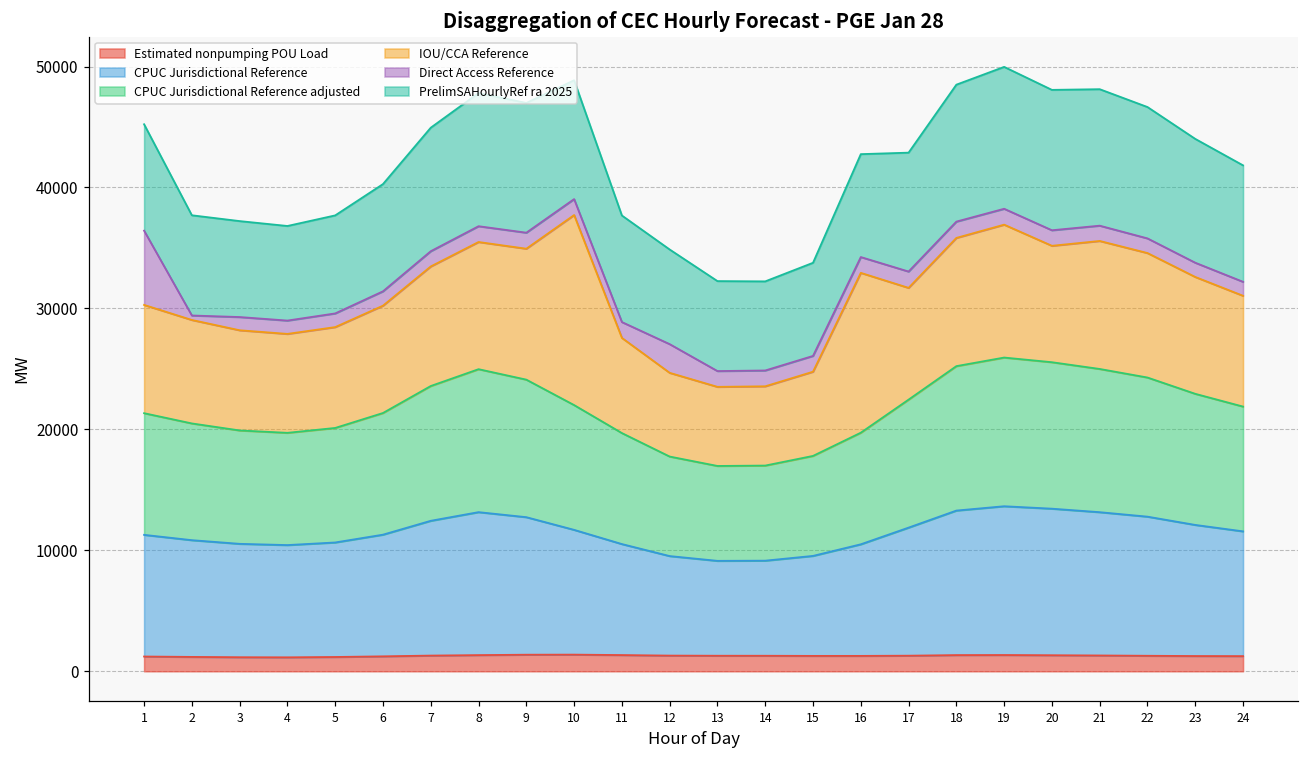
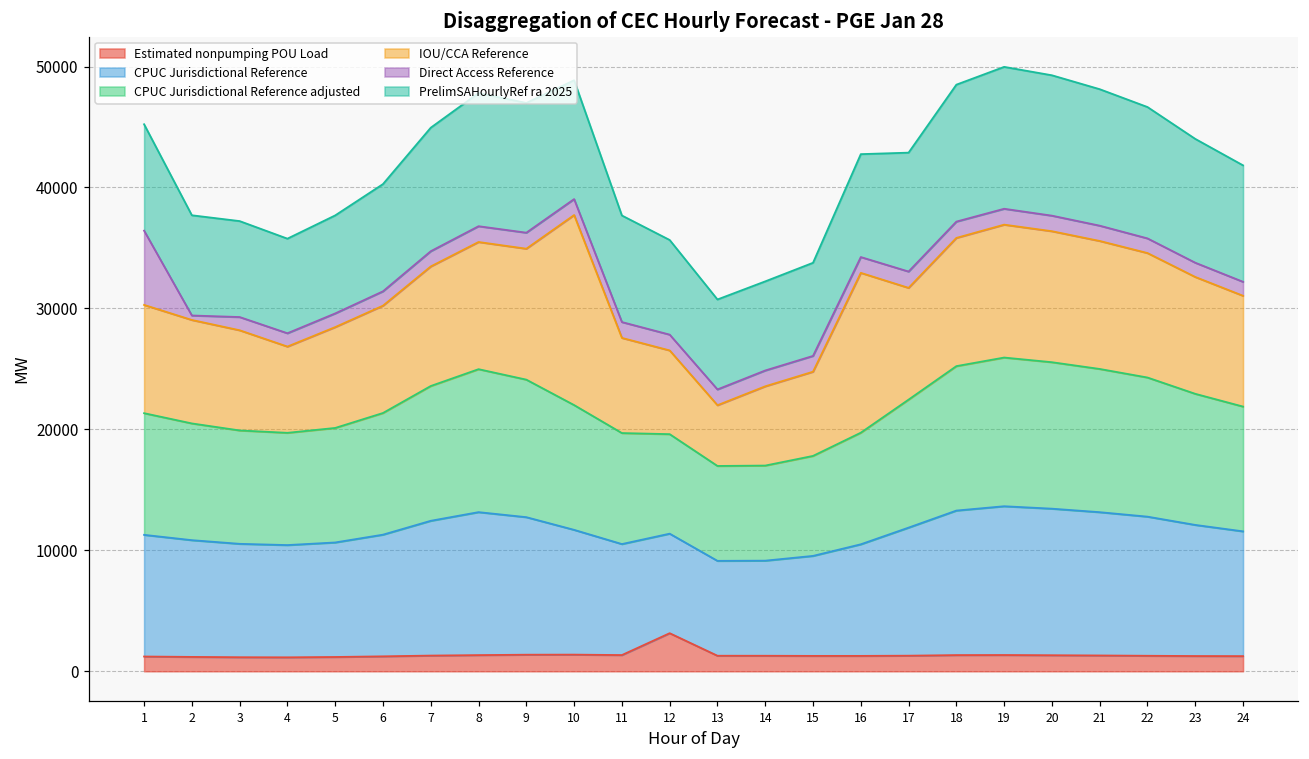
IOU/CCA Reference, 4: 8200 -> 7100
Estimated nonpumping POU Load, 12: 1300 -> 3100
Direct Access Reference, 12: 2400 -> 1300
IOU/CCA Reference, 13: 6500 -> 5000
IOU/CCA Reference, 20: 9600 -> 10800
